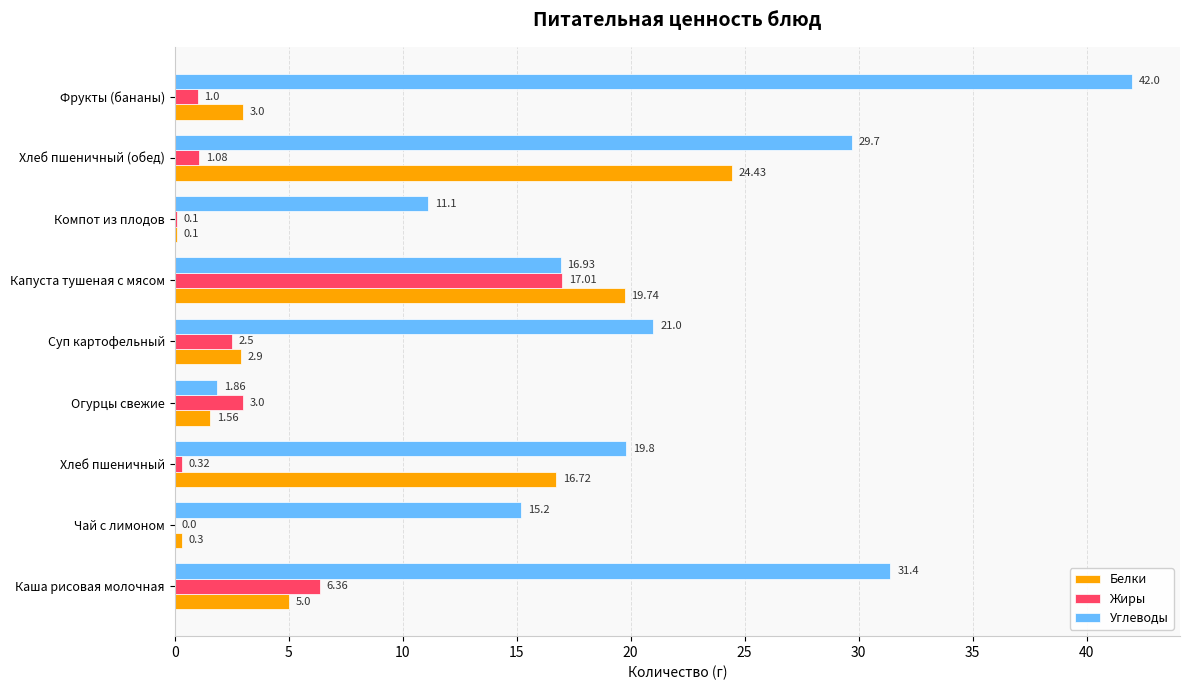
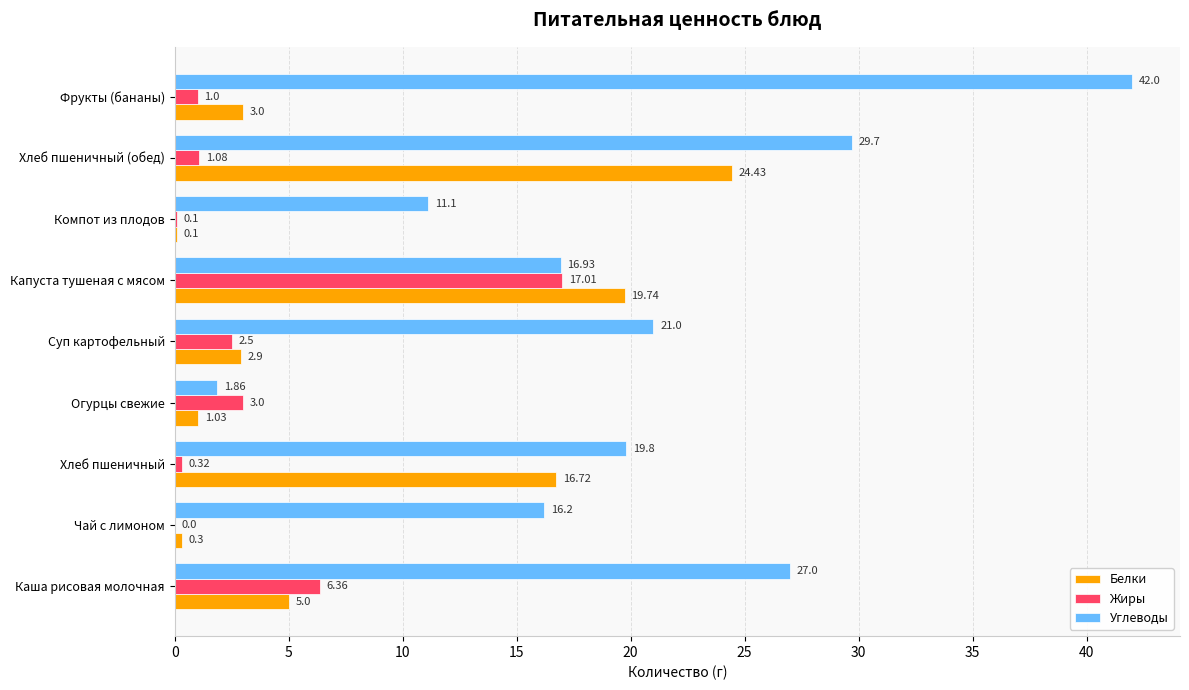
Белки, Огурцы свежие: 1.56 -> 1.03
Углеводы, Чай с лимоном: 15.2 -> 16.2
Углеводы, Каша рисовая молочная: 31.4 -> 27.0
